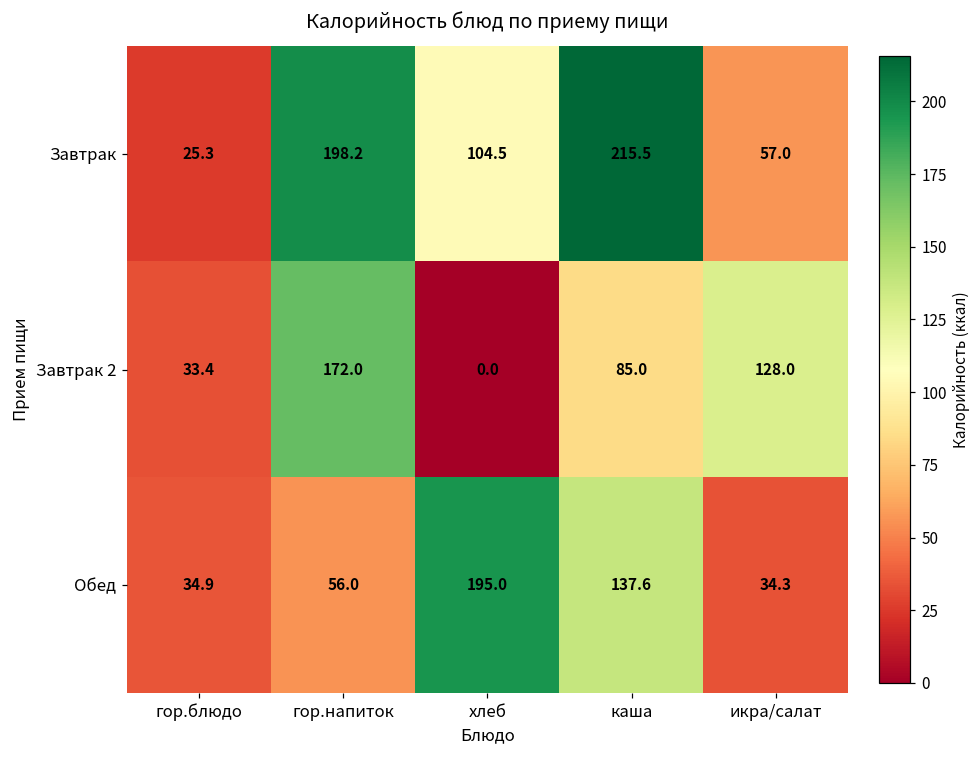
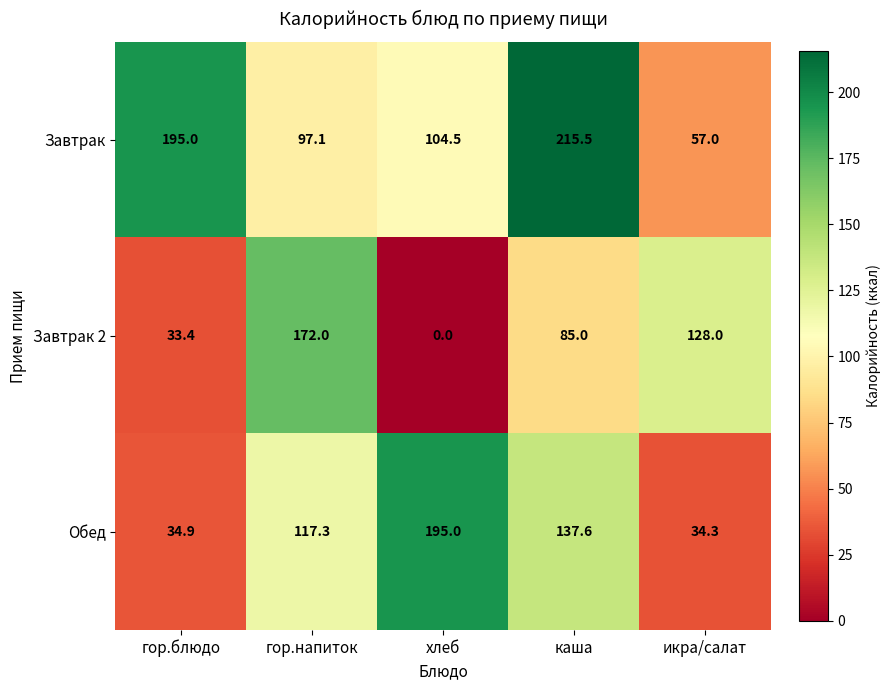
Завтрак, гор.блюдо: 25.3 -> 195.0
Завтрак, гор.напиток: 198.2 -> 97.1
Обед, гор.напиток: 56.0 -> 117.3
